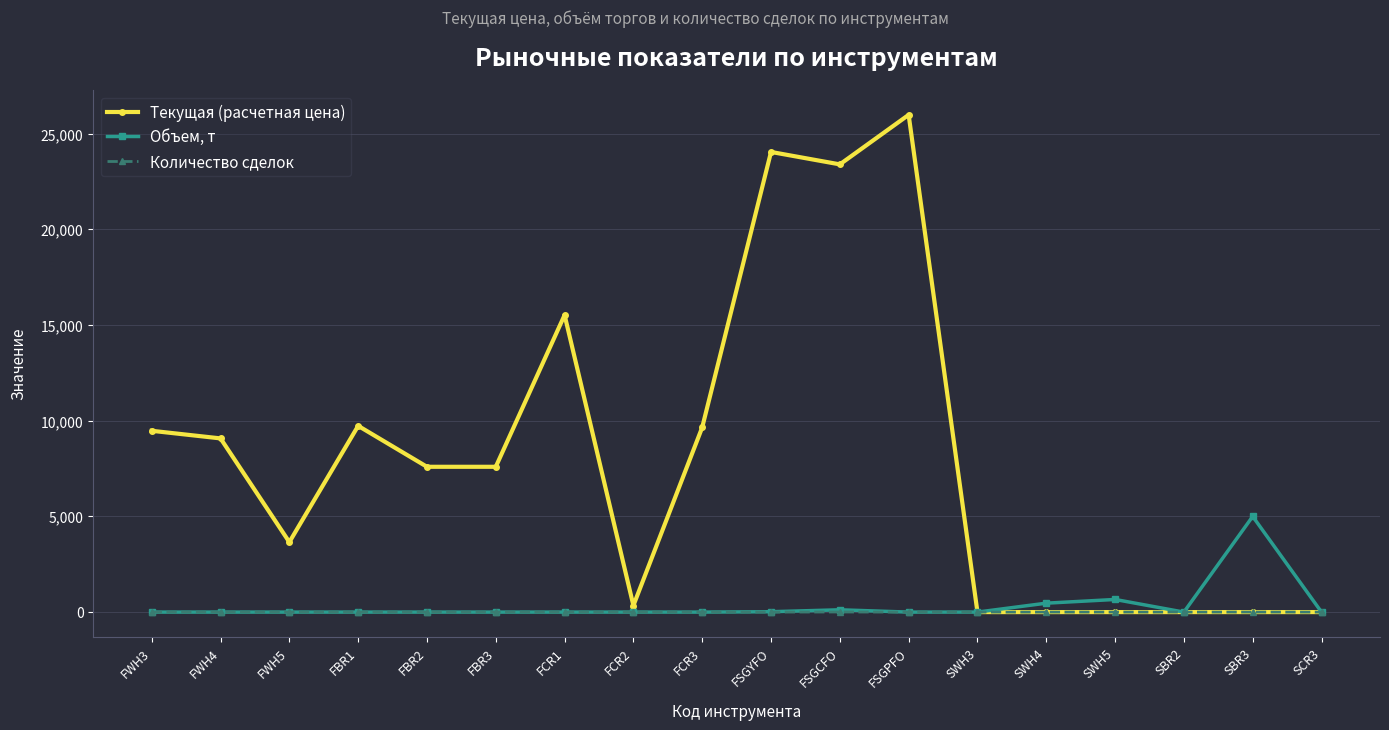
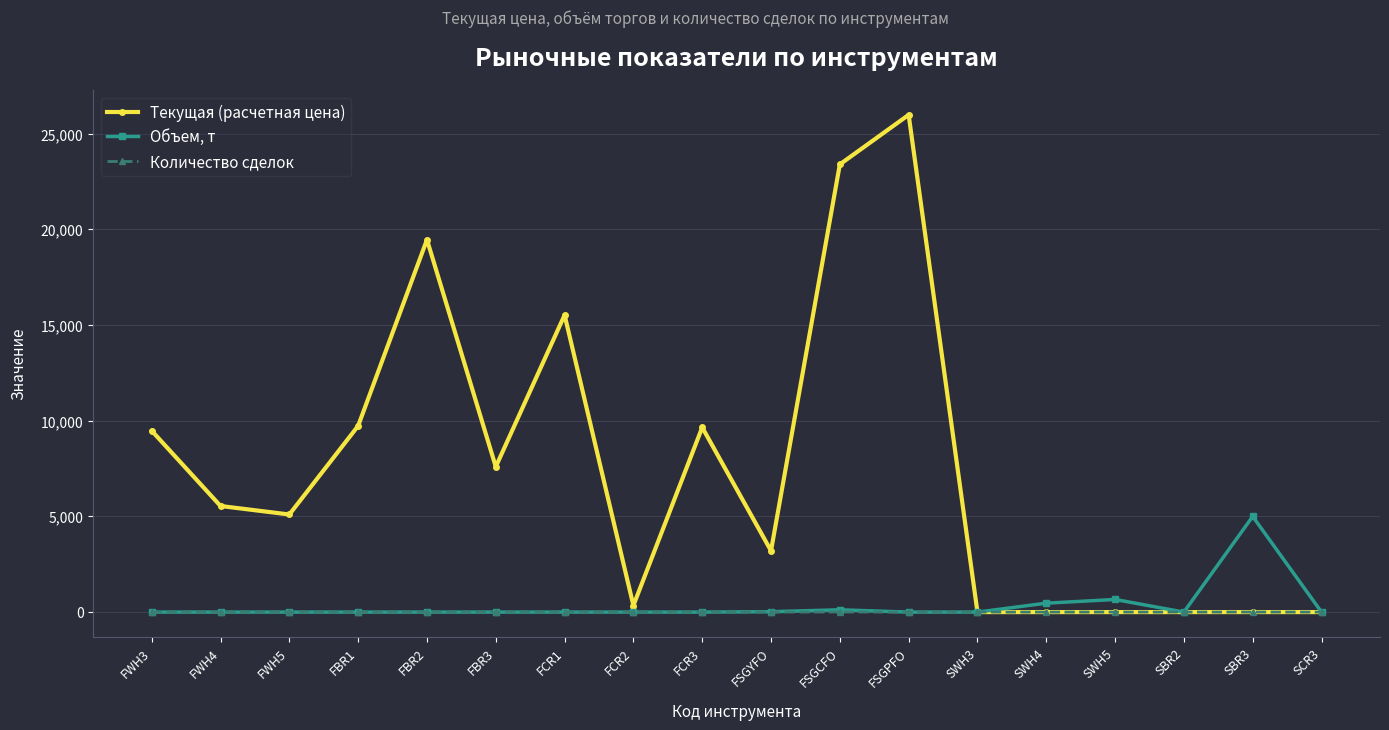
Текущая (расчетная цена), FWH4: 9,100 -> 5,500
Текущая (расчетная цена), FWH5: 3,700 -> 5,100
Текущая (расчетная цена), FBR2: 7,600 -> 19,500
Текущая (расчетная цена), FSGYFO: 24,100 -> 3,200
